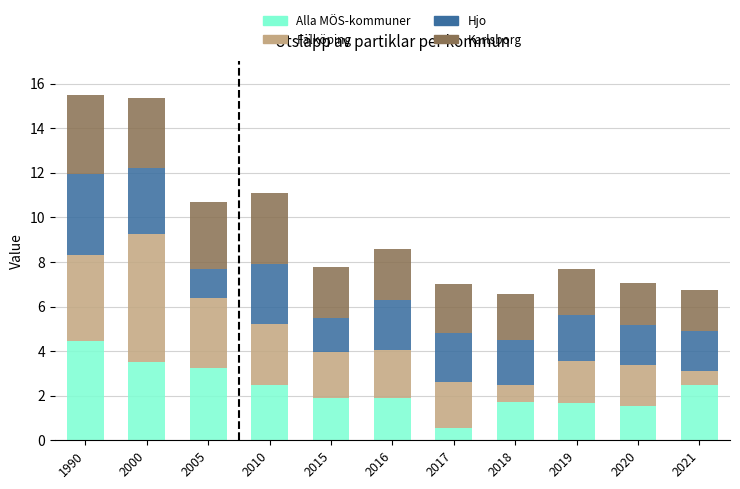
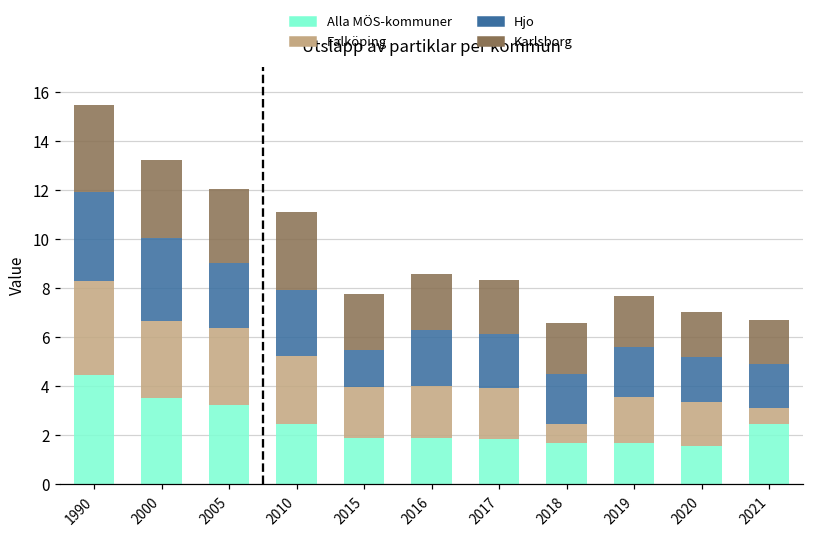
Falköping, 2000: 5.8 -> 3.1
Hjo, 2000: 2.9 -> 3.4
Hjo, 2005: 1.3 -> 2.7
Alla MÖS-kommuner, 2017: 0.6 -> 1.9
